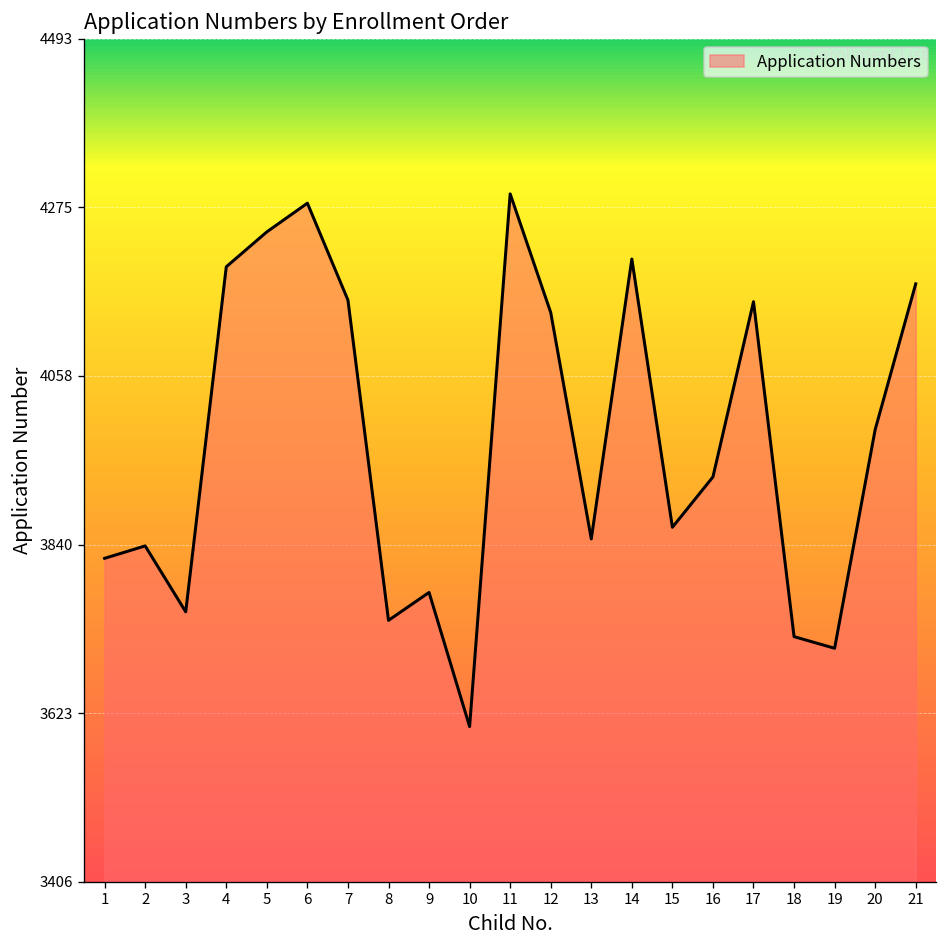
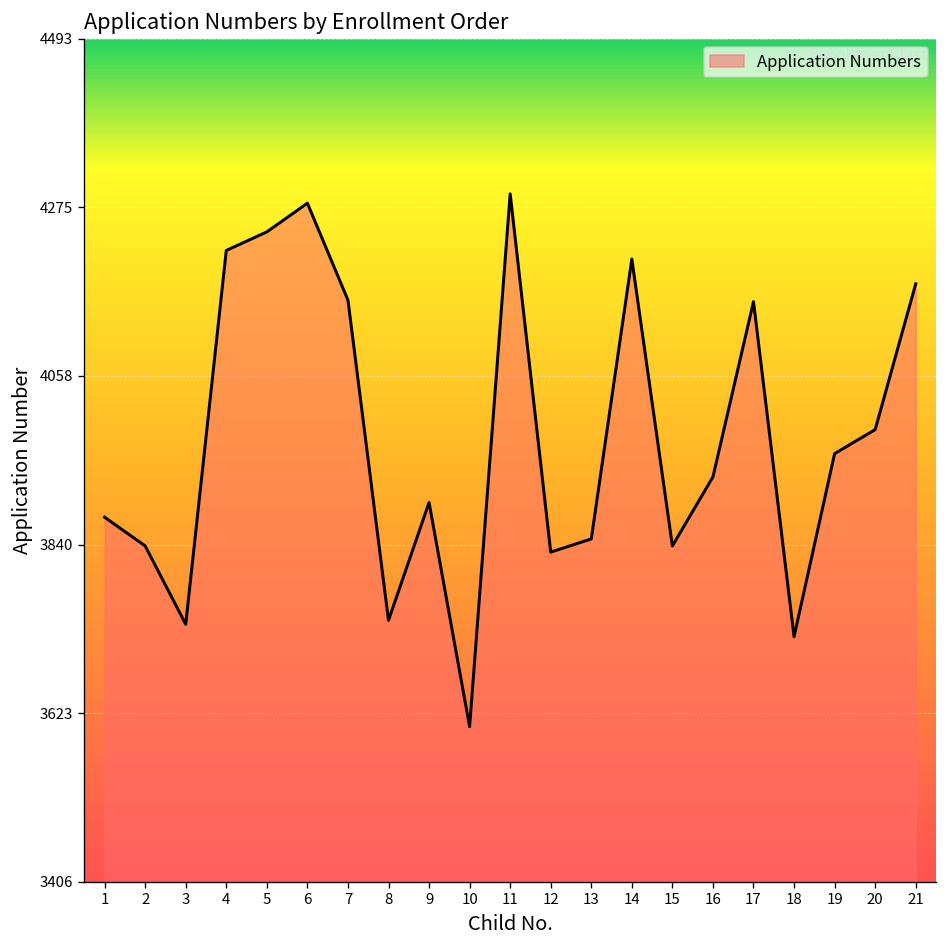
1: 3820 -> 3880
3: 3750 -> 3740
4: 4200 -> 4220
9: 3780 -> 3900
12: 4140 -> 3830
15: 3860 -> 3840
19: 3710 -> 3960
